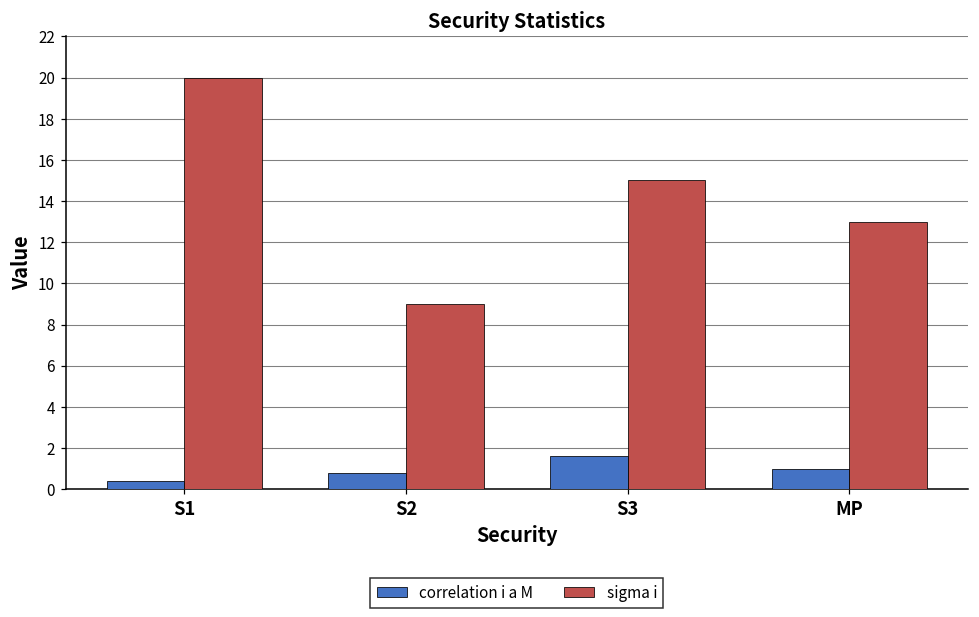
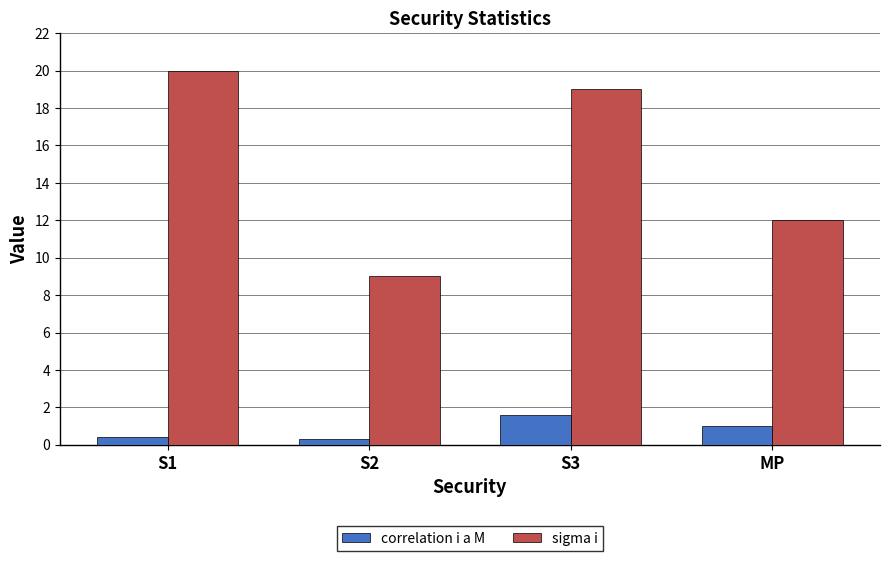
correlation i a M, S2: 0.8 -> 0.3
sigma i, S3: 15 -> 19
sigma i, MP: 13 -> 12
